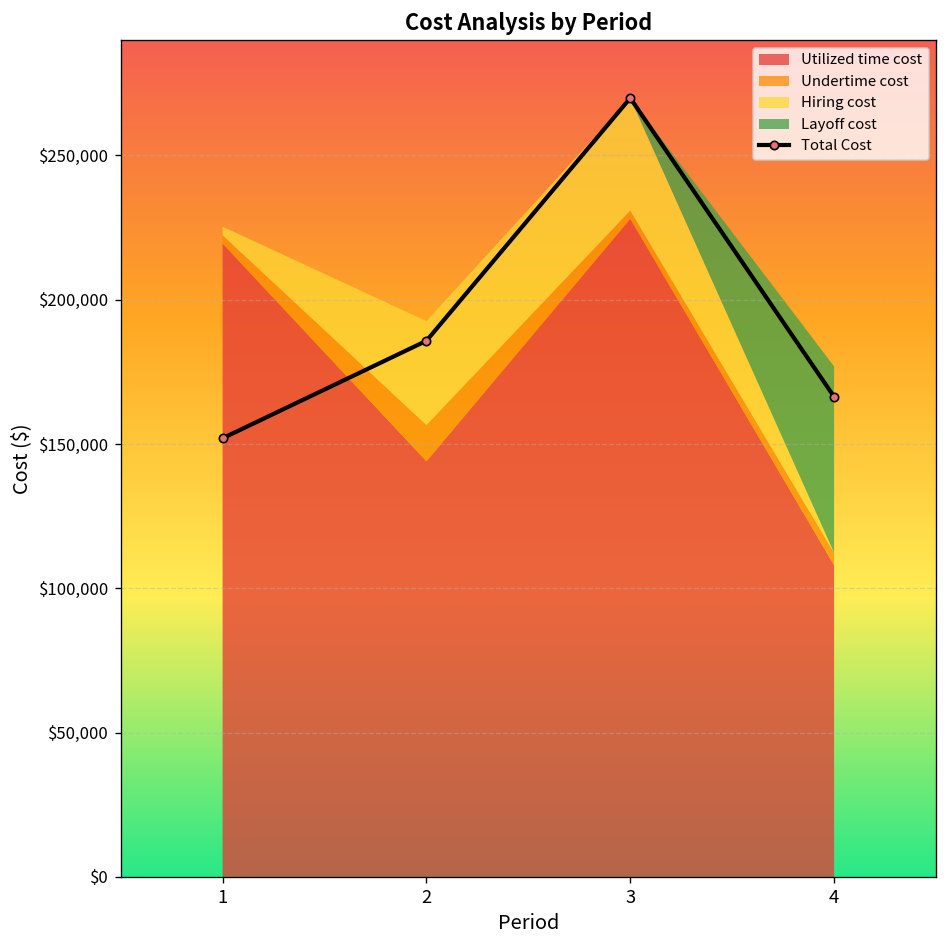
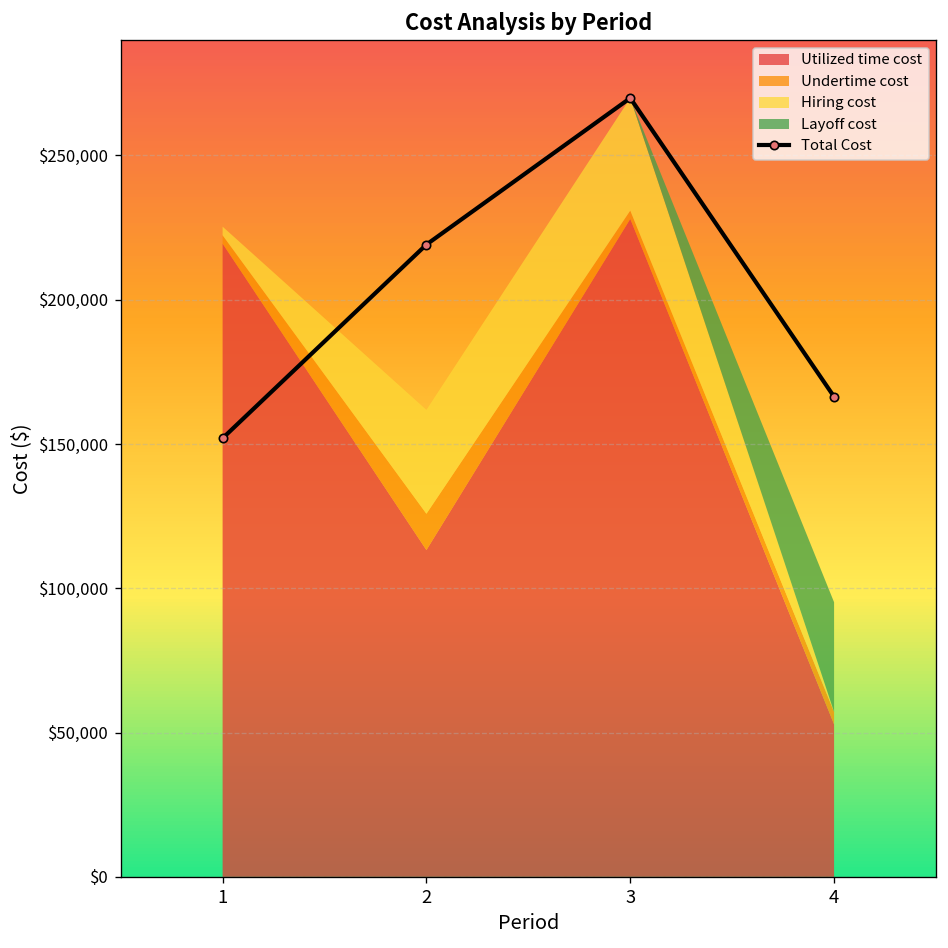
Total Cost, 2: $186,000 -> $219,000
Utilized time cost, 2: $144,000 -> $113,000
Utilized time cost, 4: $108,000 -> $53,000
Layoff cost, 4: $65,000 -> $38,000
